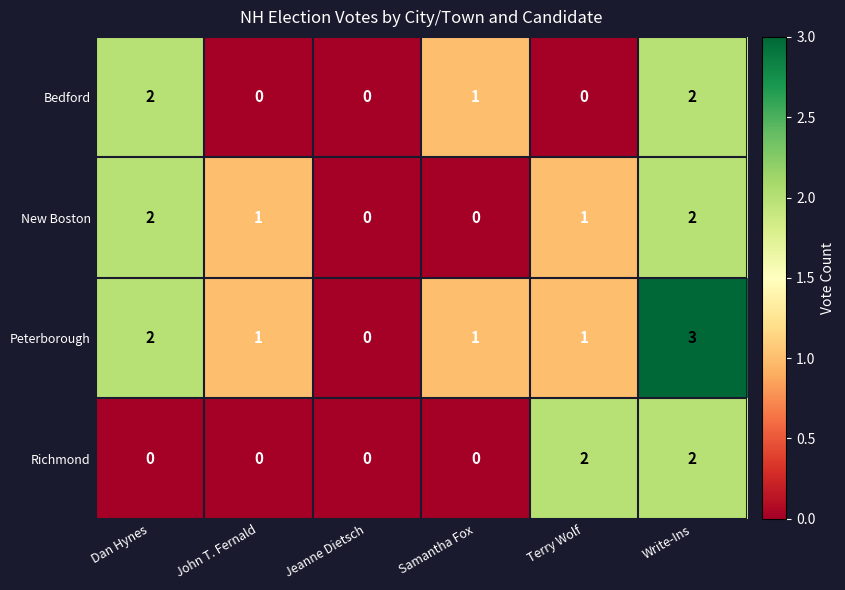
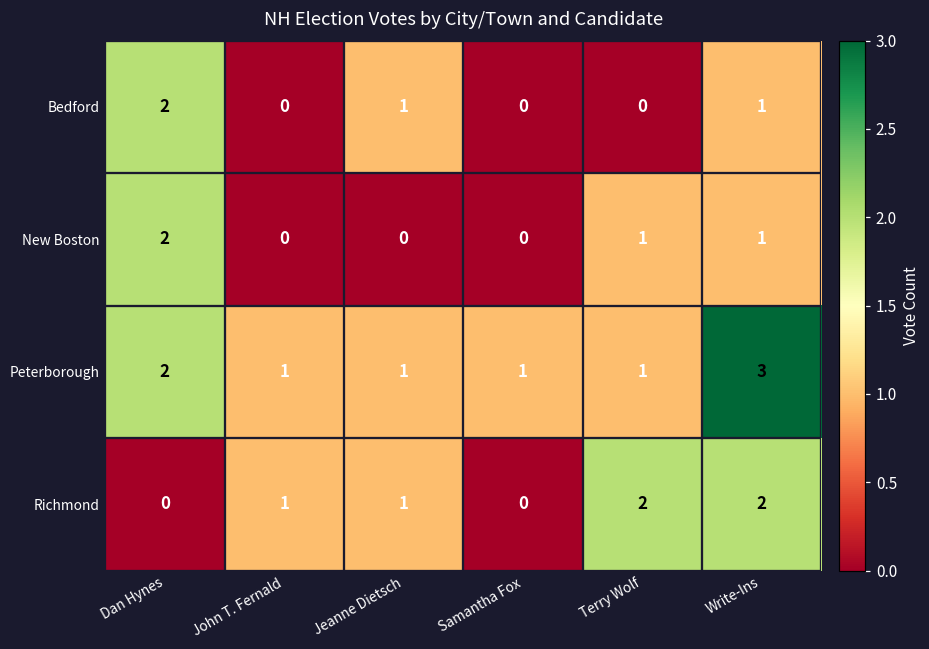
Bedford, Jeanne Dietsch: 0 -> 1
Bedford, Samantha Fox: 1 -> 0
Bedford, Write-Ins: 2 -> 1
New Boston, John T. Fernald: 1 -> 0
New Boston, Write-Ins: 2 -> 1
Peterborough, Jeanne Dietsch: 0 -> 1
Richmond, John T. Fernald: 0 -> 1
Richmond, Jeanne Dietsch: 0 -> 1
